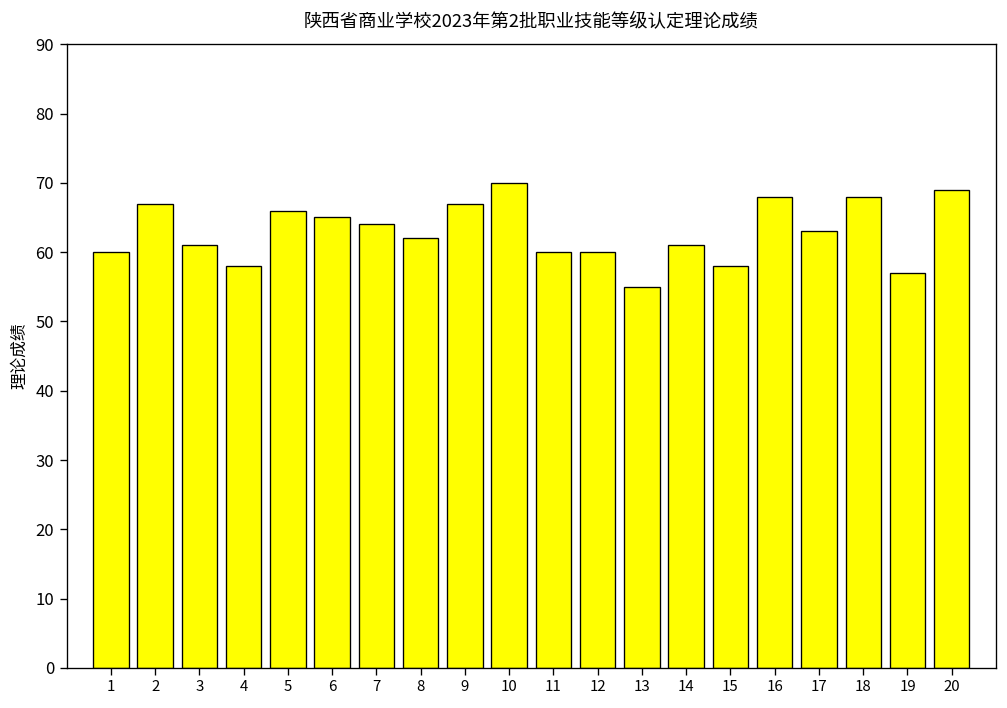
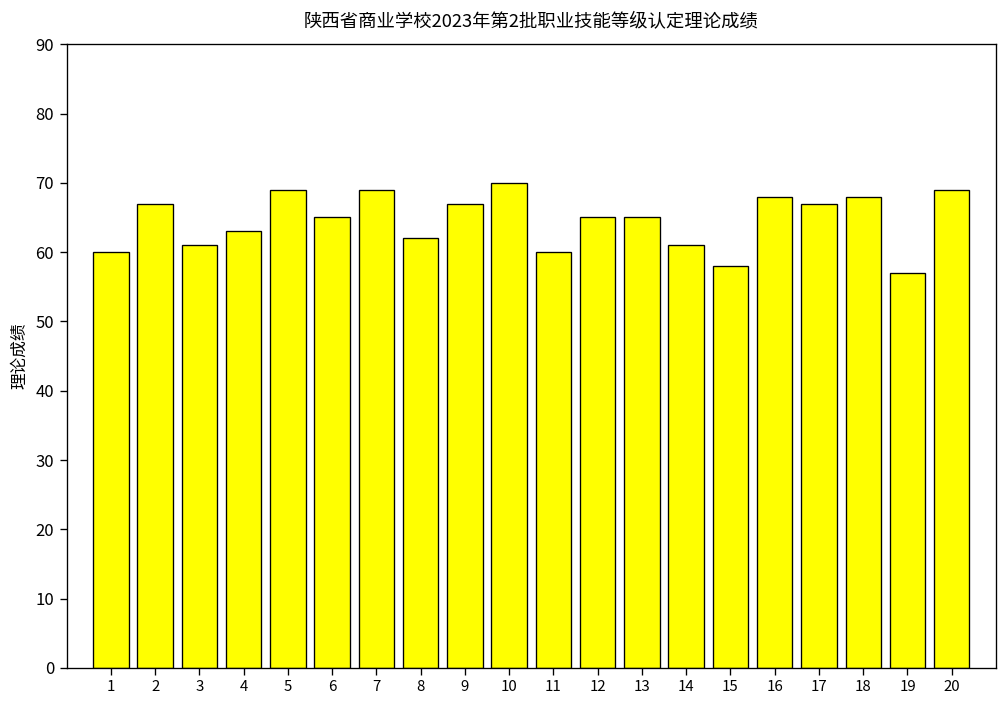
4: 58 -> 63
5: 66 -> 69
7: 64 -> 69
12: 60 -> 65
13: 55 -> 65
17: 63 -> 67
